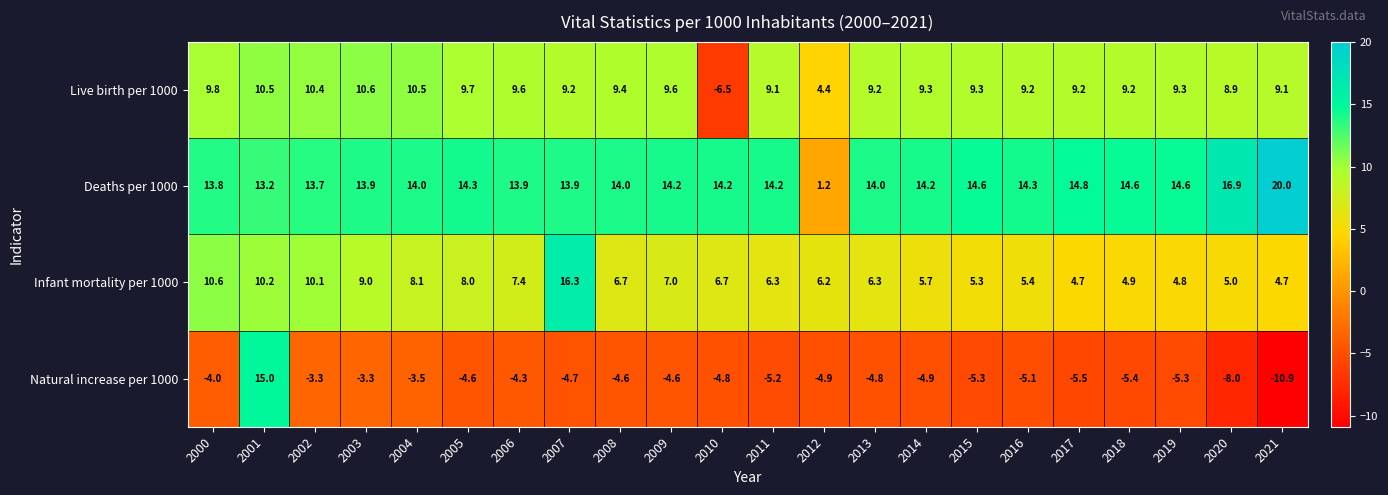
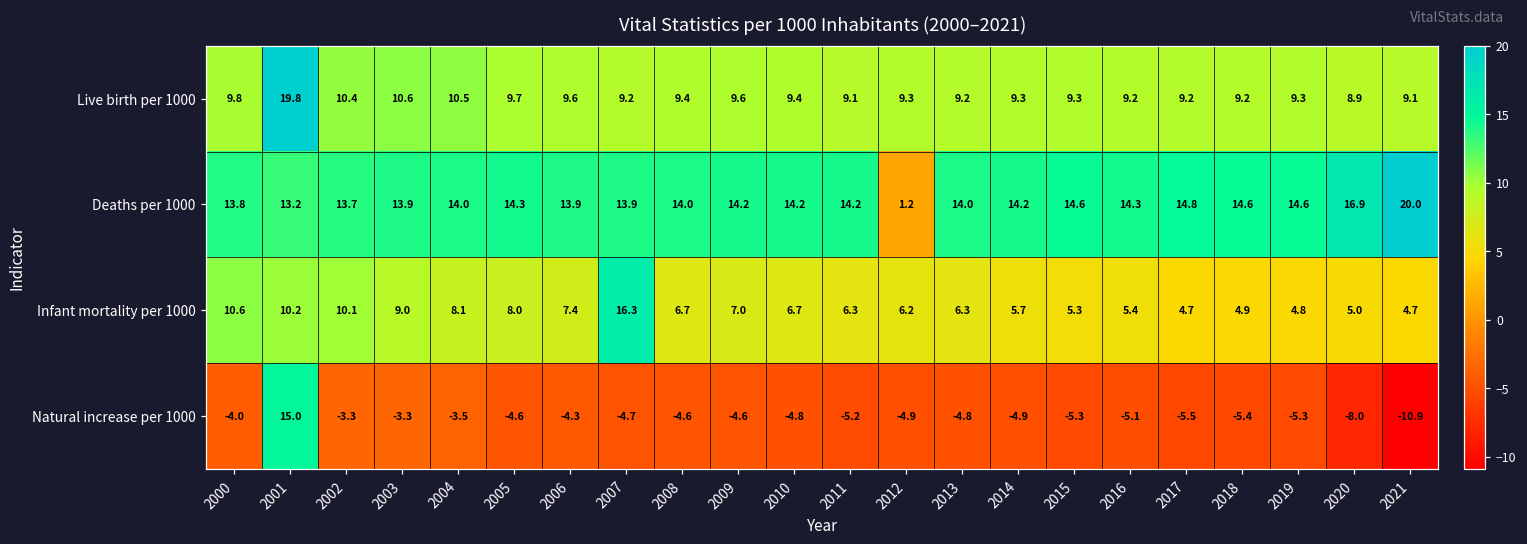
Live birth per 1000, 2001: 10.5 -> 19.8
Live birth per 1000, 2010: -6.5 -> 9.4
Live birth per 1000, 2012: 4.4 -> 9.3
